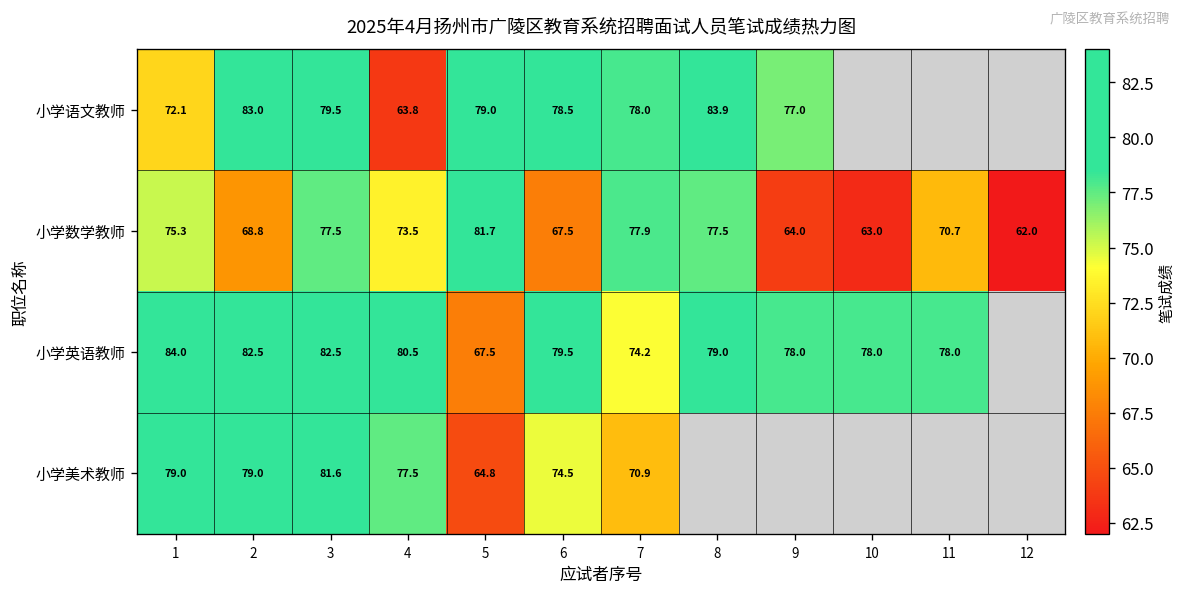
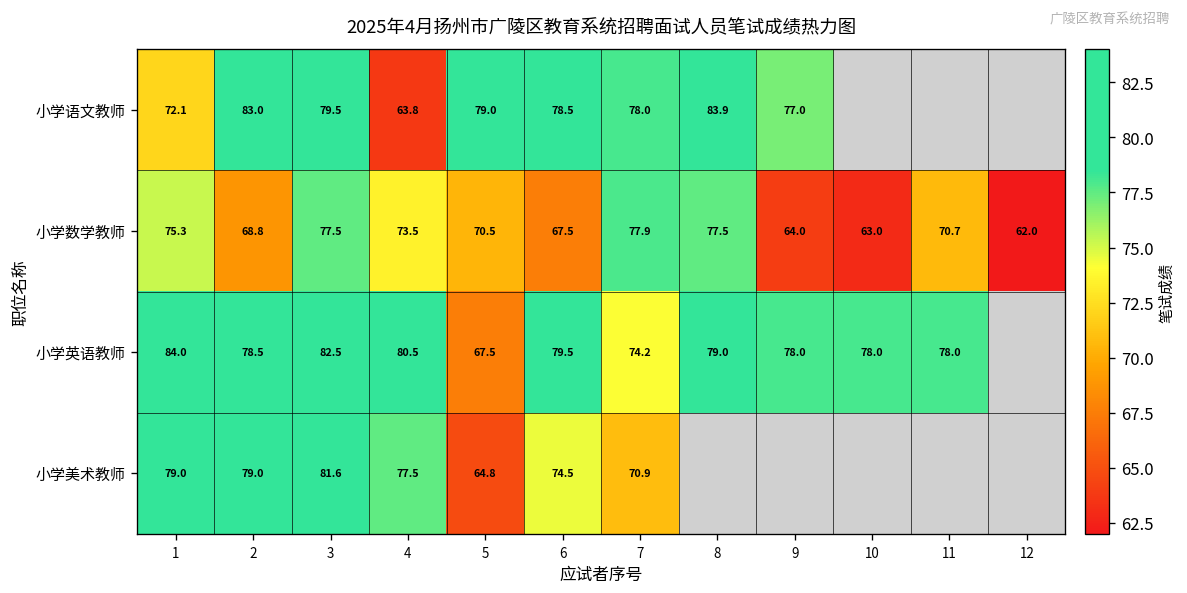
小学数学教师, 5: 81.7 -> 70.5
小学英语教师, 2: 82.5 -> 78.5
